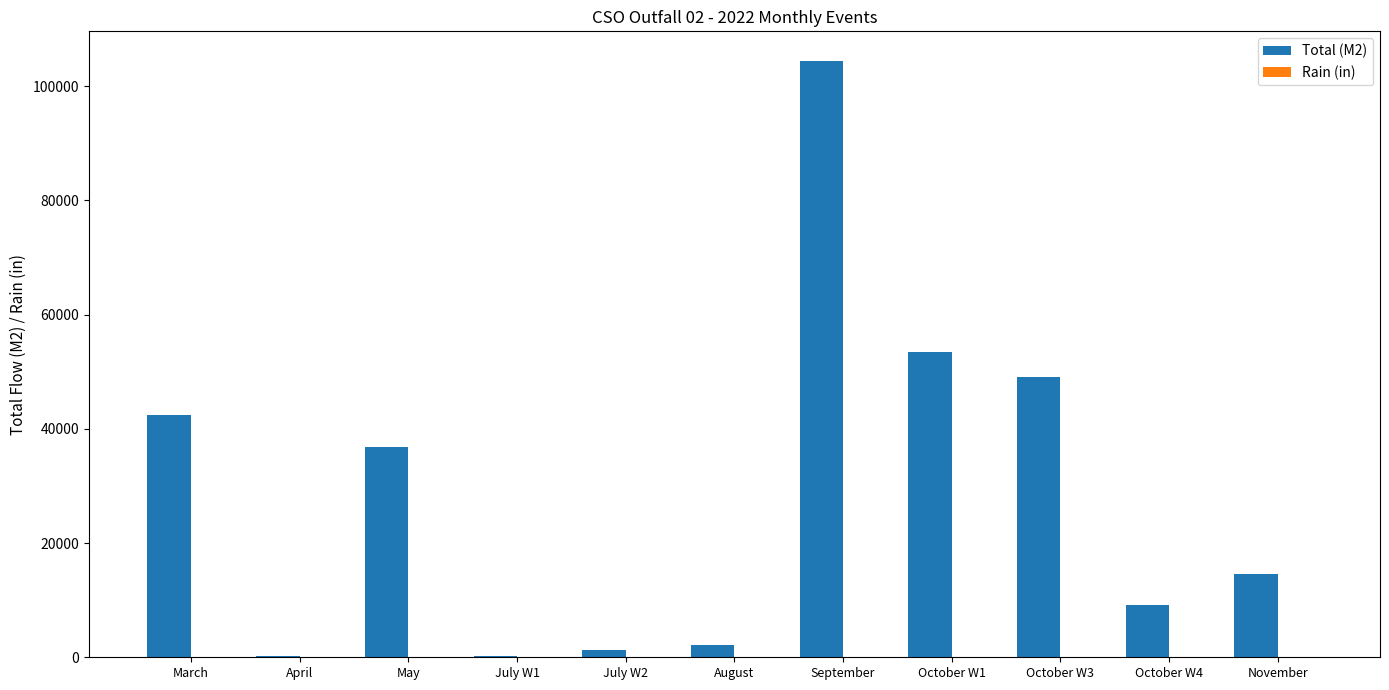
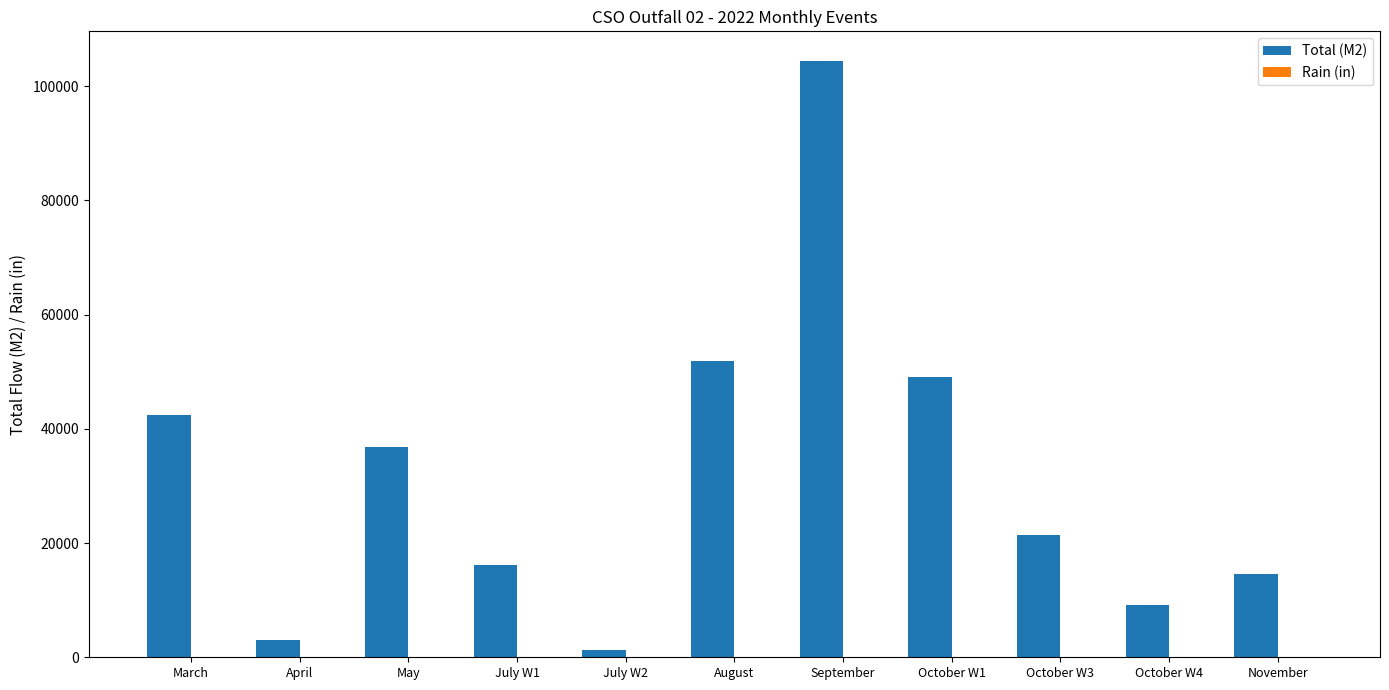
Total (M2), April: 0 -> 3000
Total (M2), July W1: 0 -> 16000
Total (M2), August: 2000 -> 52000
Total (M2), October W1: 54000 -> 49000
Total (M2), October W3: 49000 -> 21000
